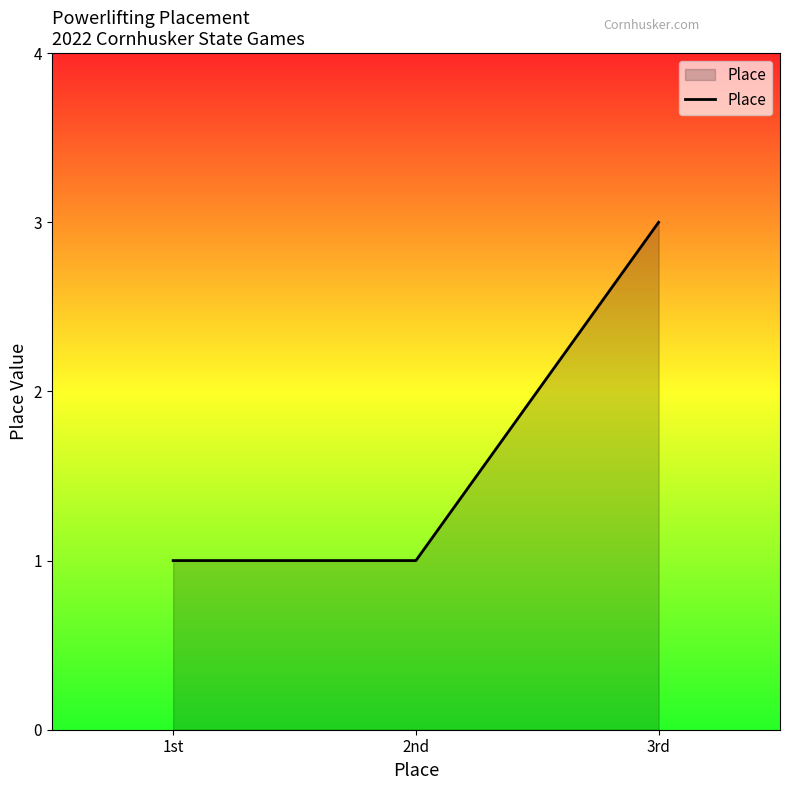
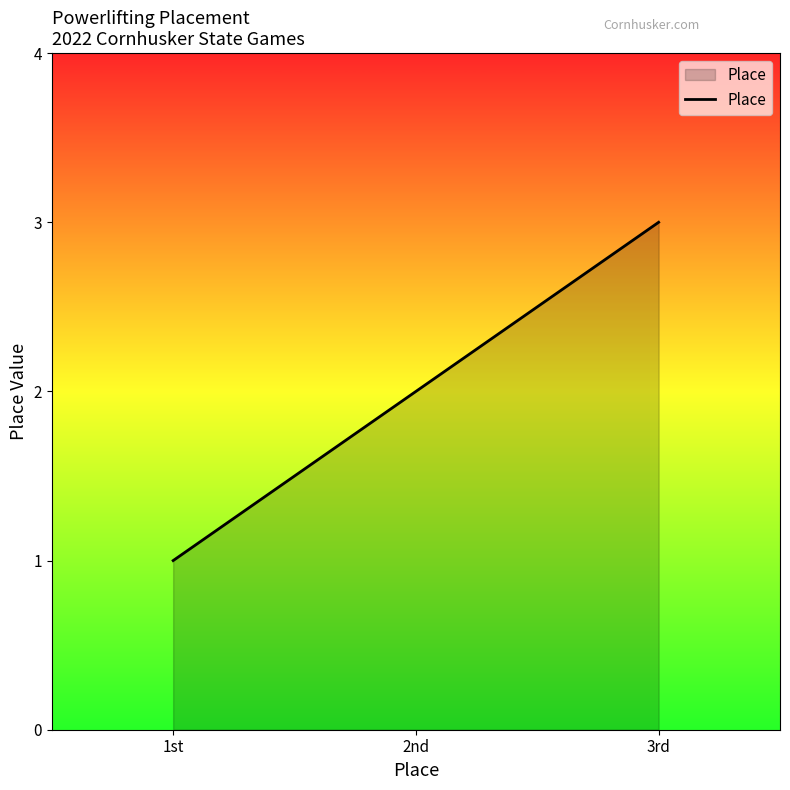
2nd: 1 -> 2
